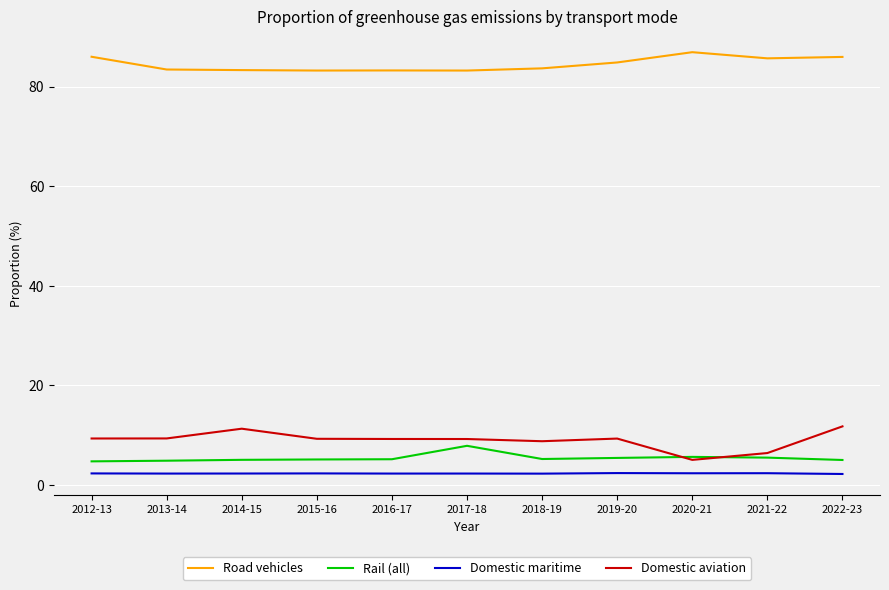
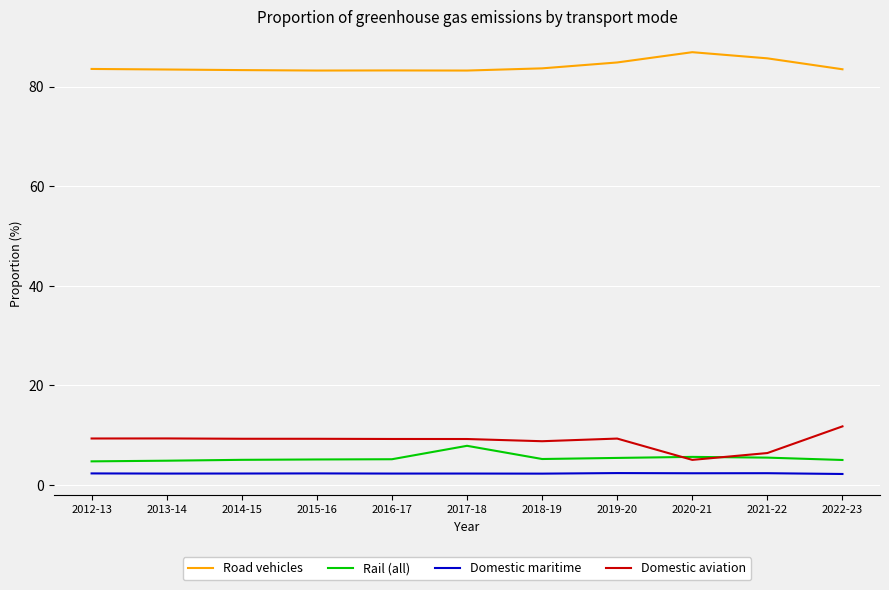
Road vehicles, 2012-13: 86 -> 84
Domestic aviation, 2014-15: 11 -> 9
Road vehicles, 2022-23: 86 -> 83
